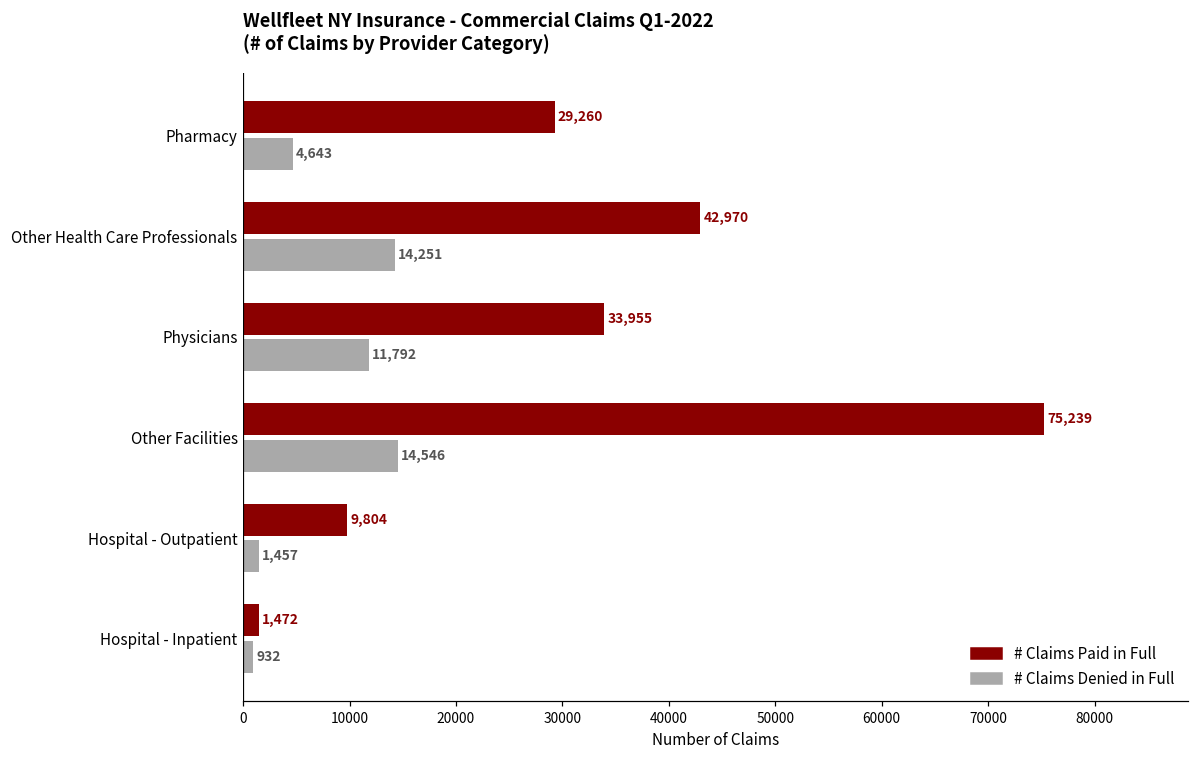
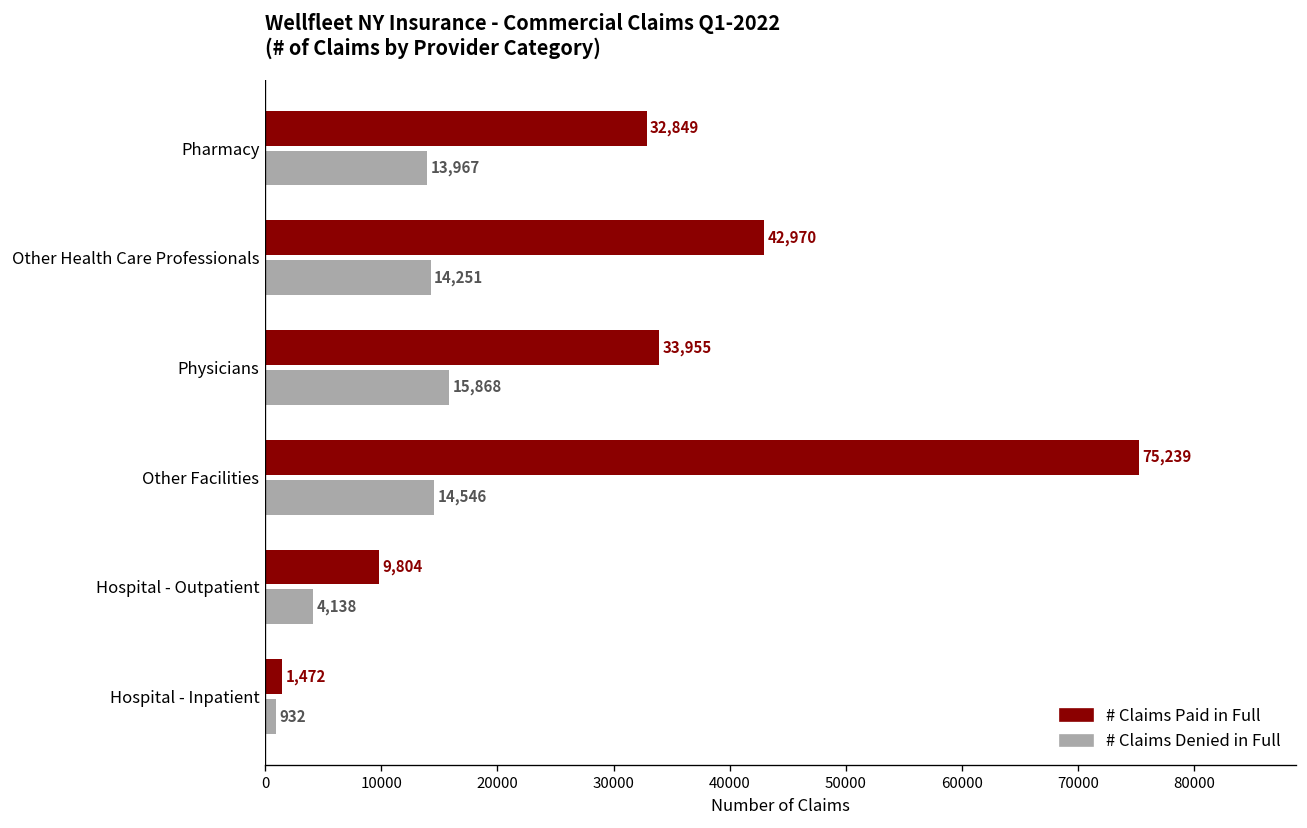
# Claims Paid in Full, Pharmacy: 29,260 -> 32,849
# Claims Denied in Full, Pharmacy: 4,643 -> 13,967
# Claims Denied in Full, Physicians: 11,792 -> 15,868
# Claims Denied in Full, Hospital - Outpatient: 1,457 -> 4,138
